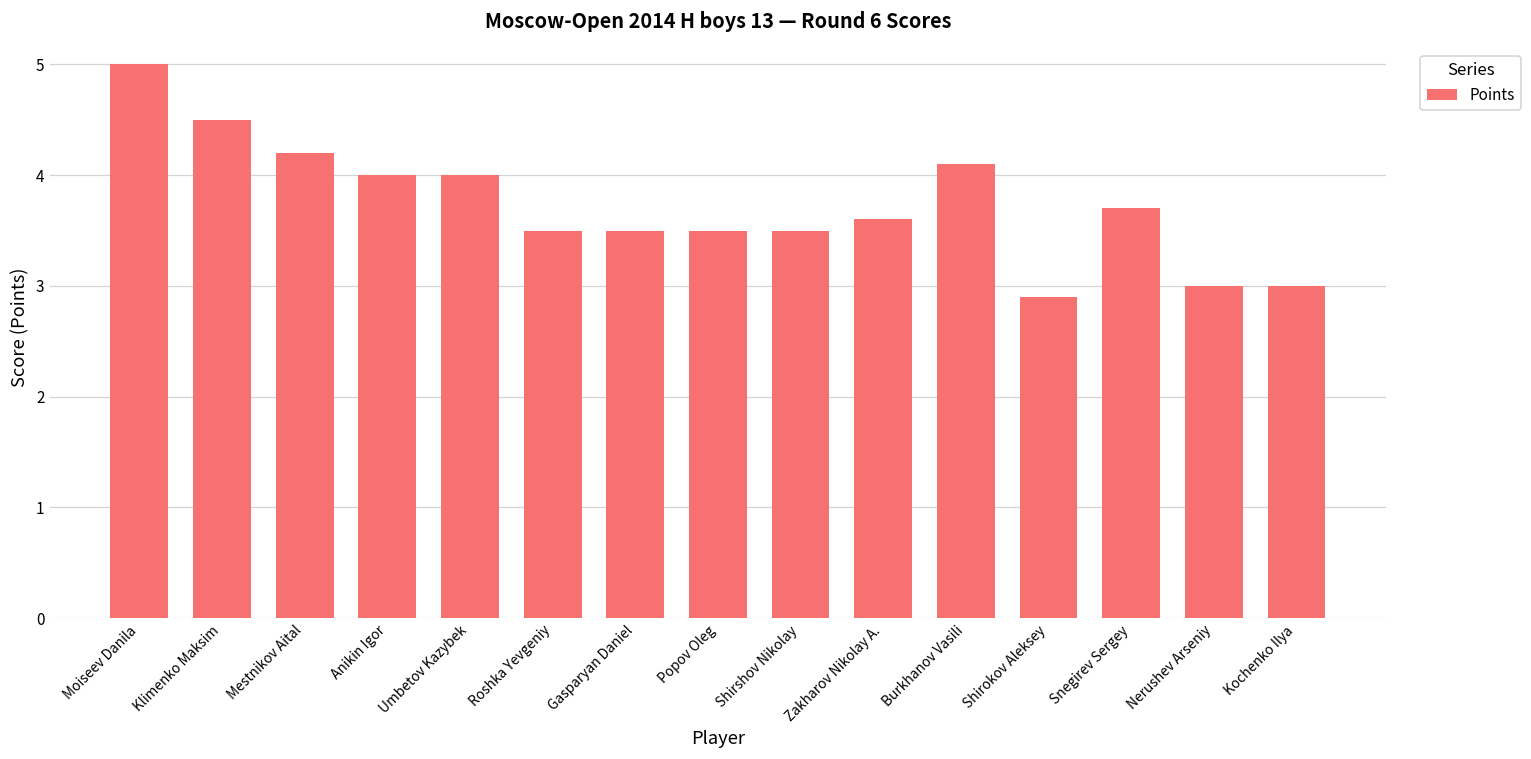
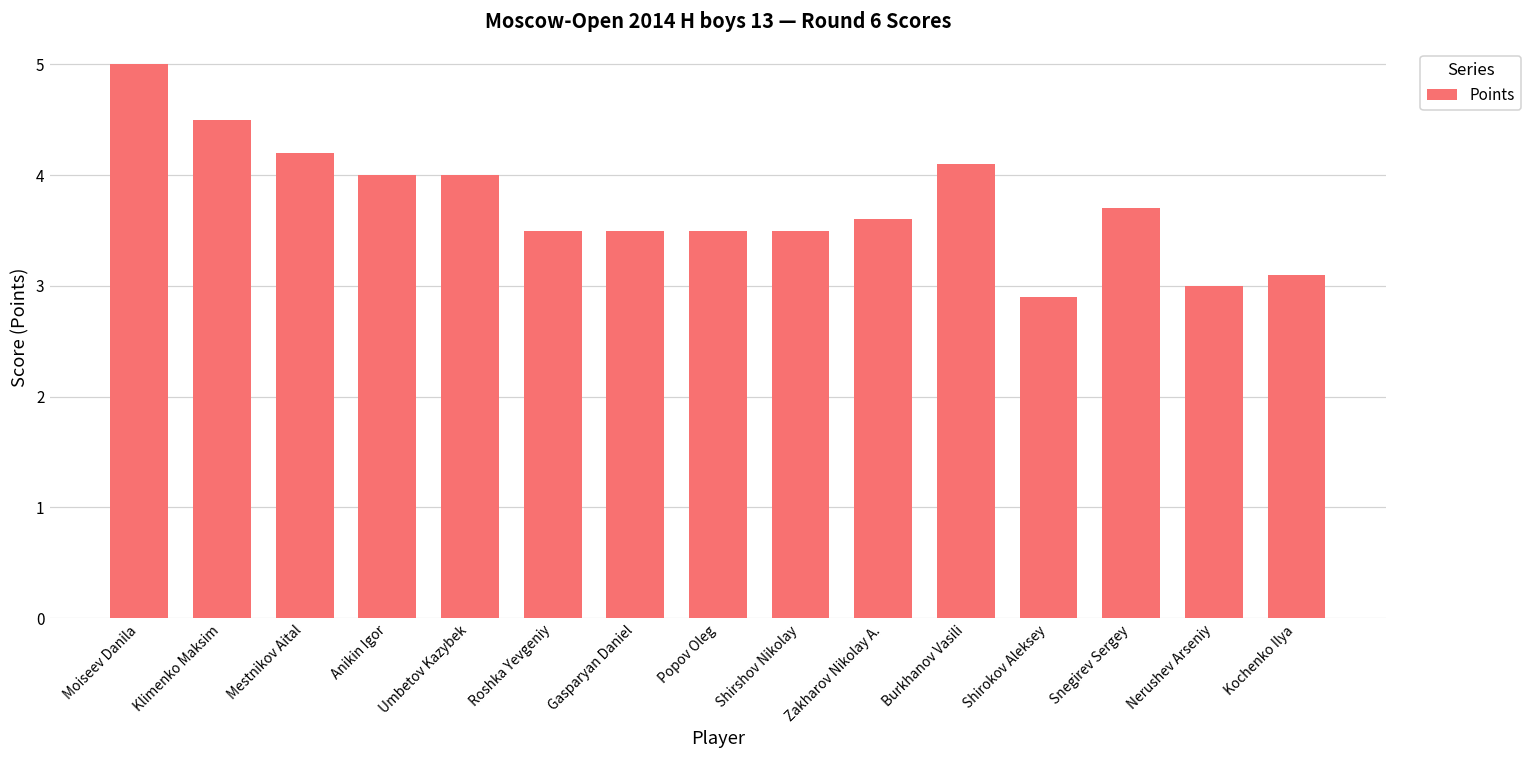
Kochenko Ilya: 3.0 -> 3.1
